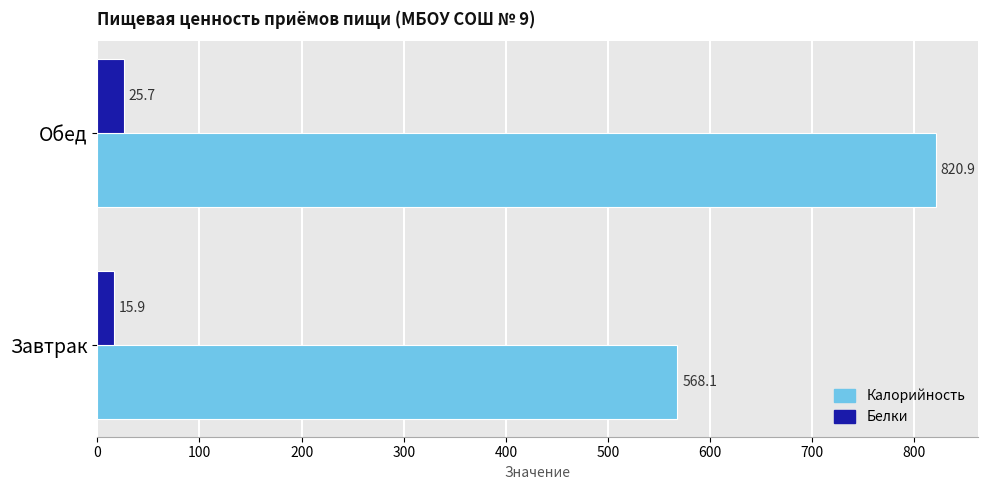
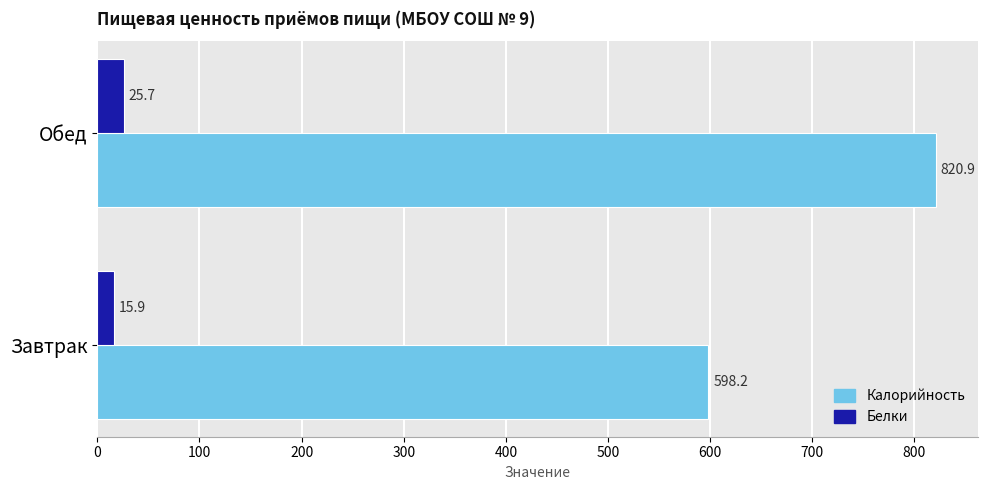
Калорийность, Завтрак: 568.1 -> 598.2
